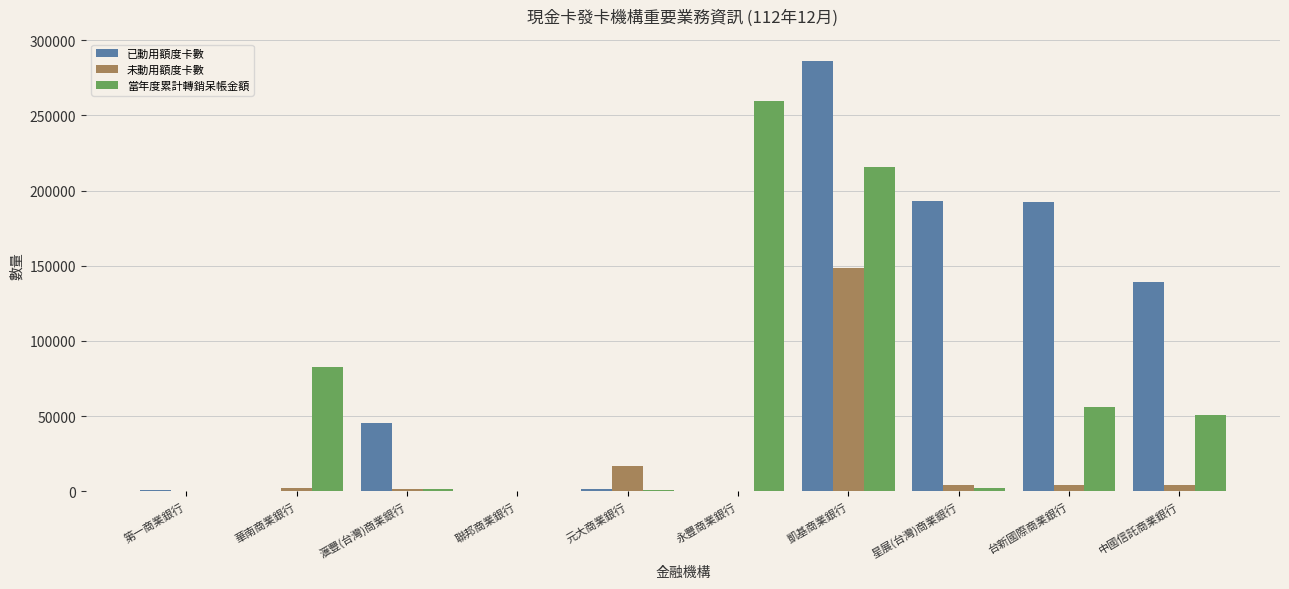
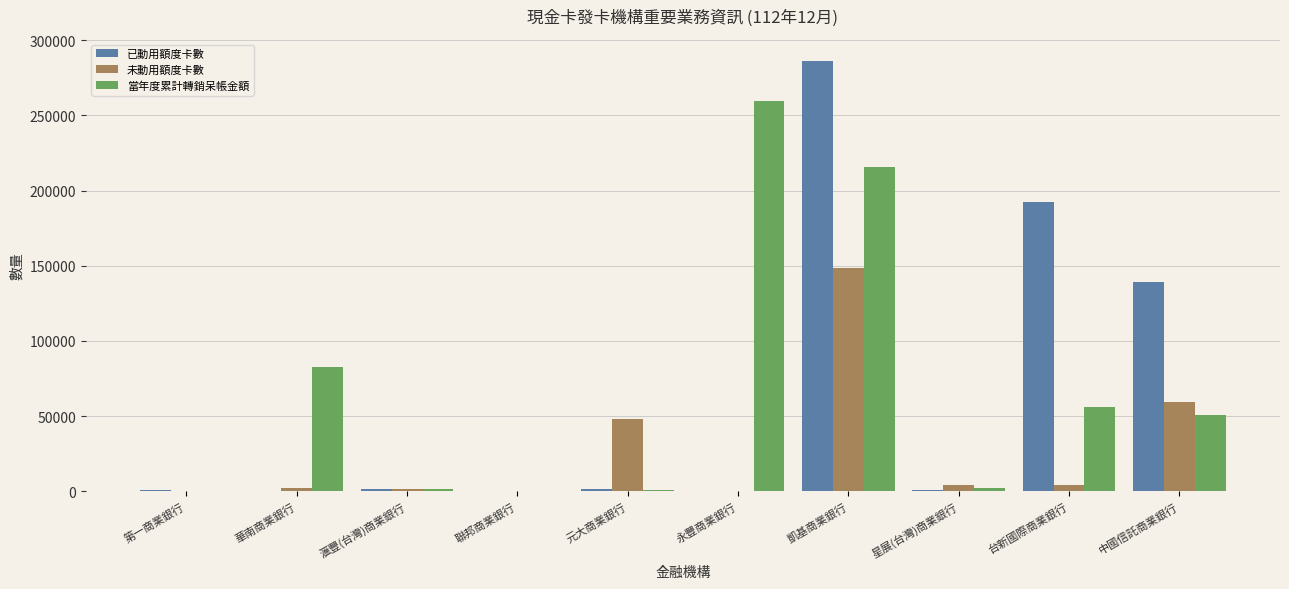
已動用額度卡數, 滙豐(台灣)商業銀行: 45000 -> 2000
未動用額度卡數, 元大商業銀行: 17000 -> 48000
已動用額度卡數, 星展(台灣)商業銀行: 193000 -> 1000
未動用額度卡數, 中國信託商業銀行: 4000 -> 59000
